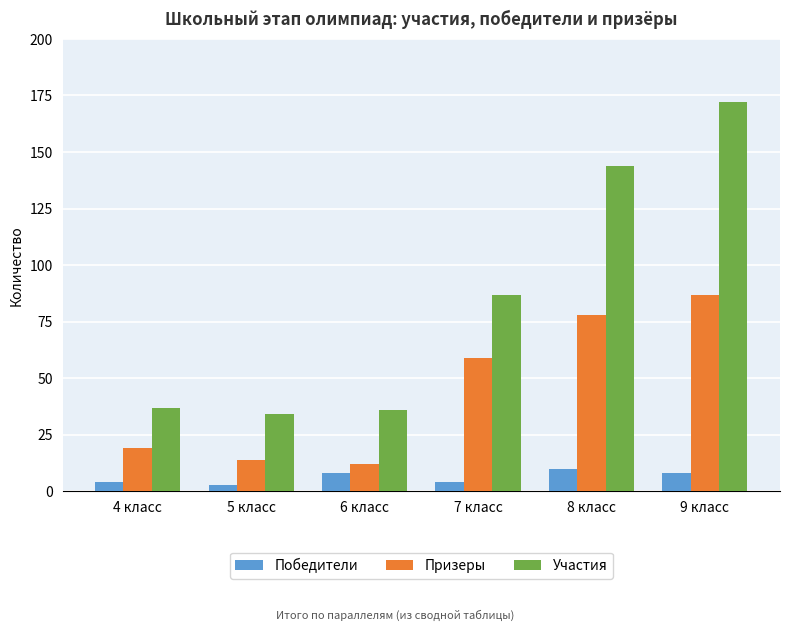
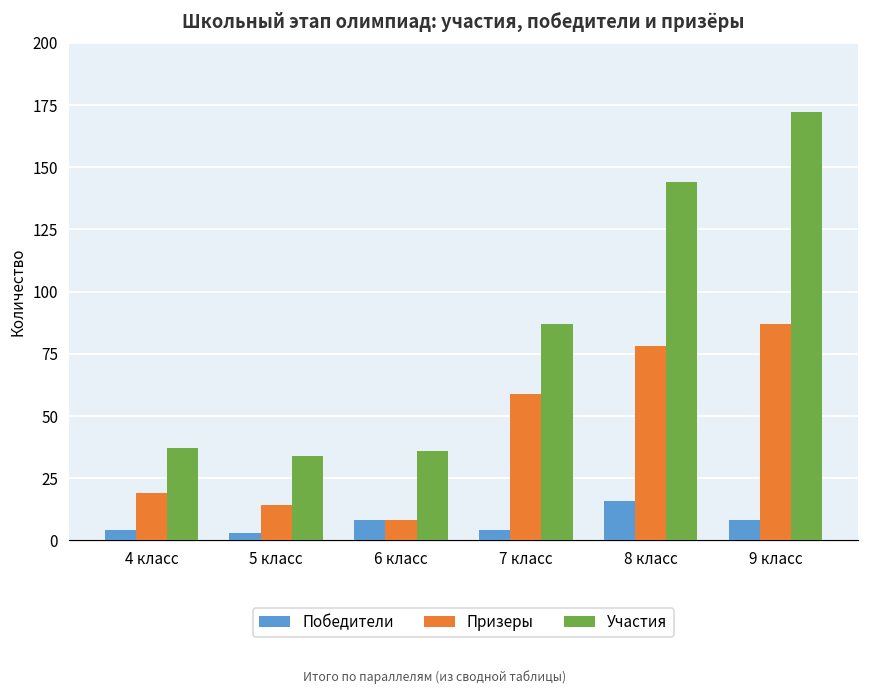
Призеры, 6 класс: 12 -> 8
Победители, 8 класс: 10 -> 16
